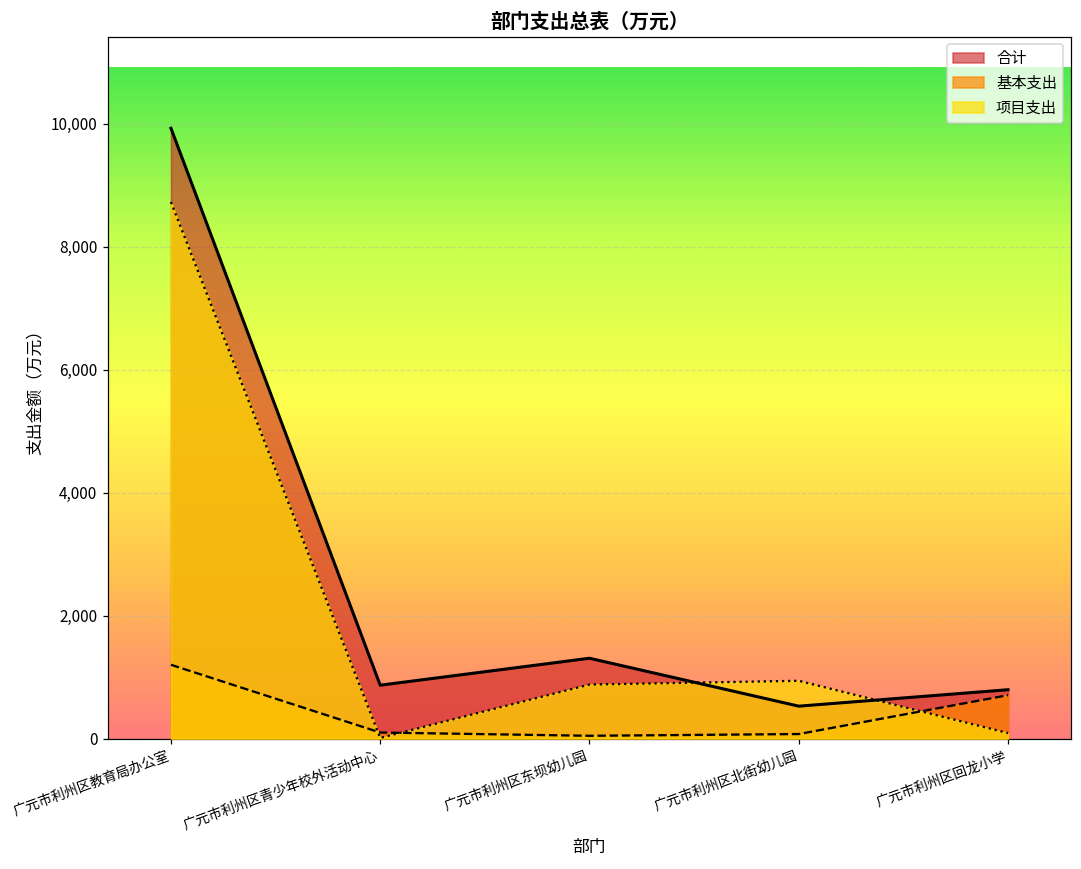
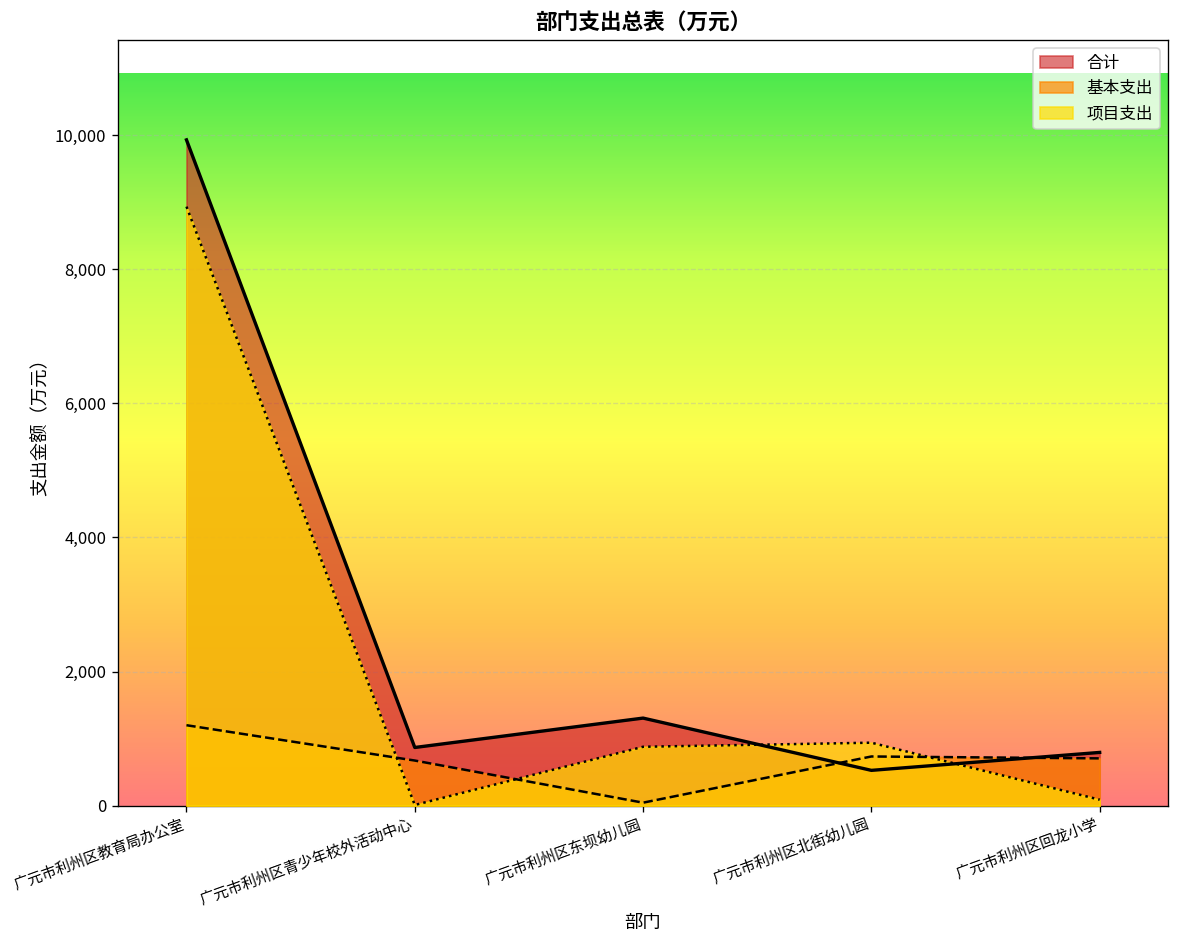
项目支出, 广元市利州区教育局办公室: 8,700 -> 8,900
基本支出, 广元市利州区青少年校外活动中心: 100 -> 700
基本支出, 广元市利州区北街幼儿园: 100 -> 700
